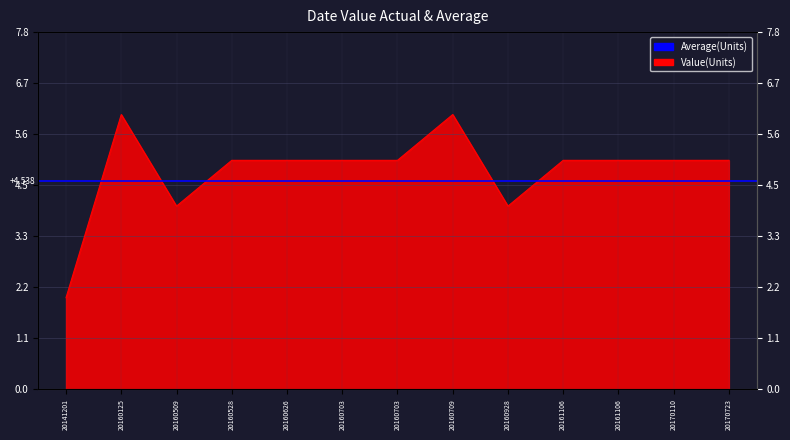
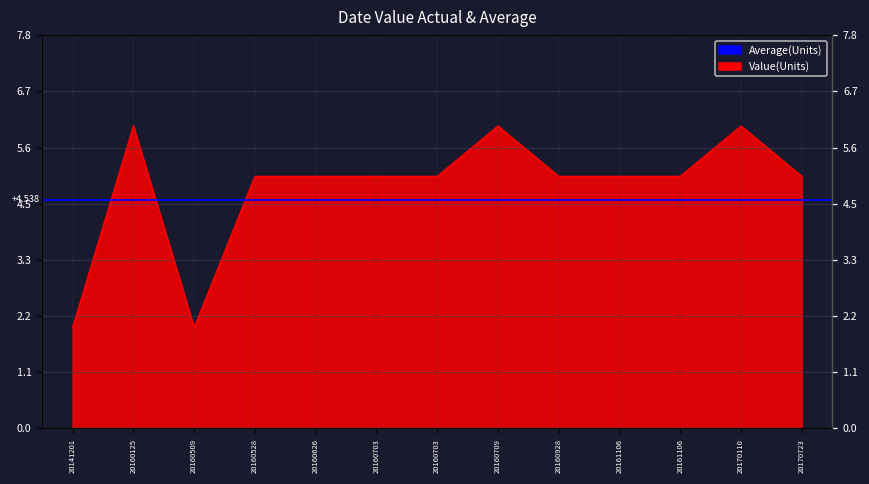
20160509: 4 -> 2
20160928: 4 -> 5
20170110: 5 -> 6
